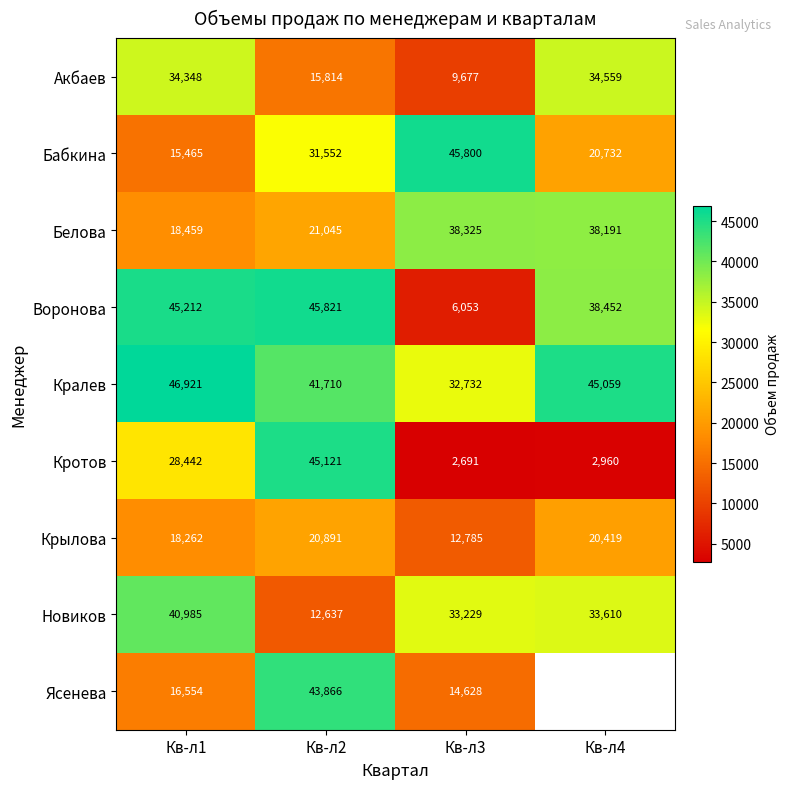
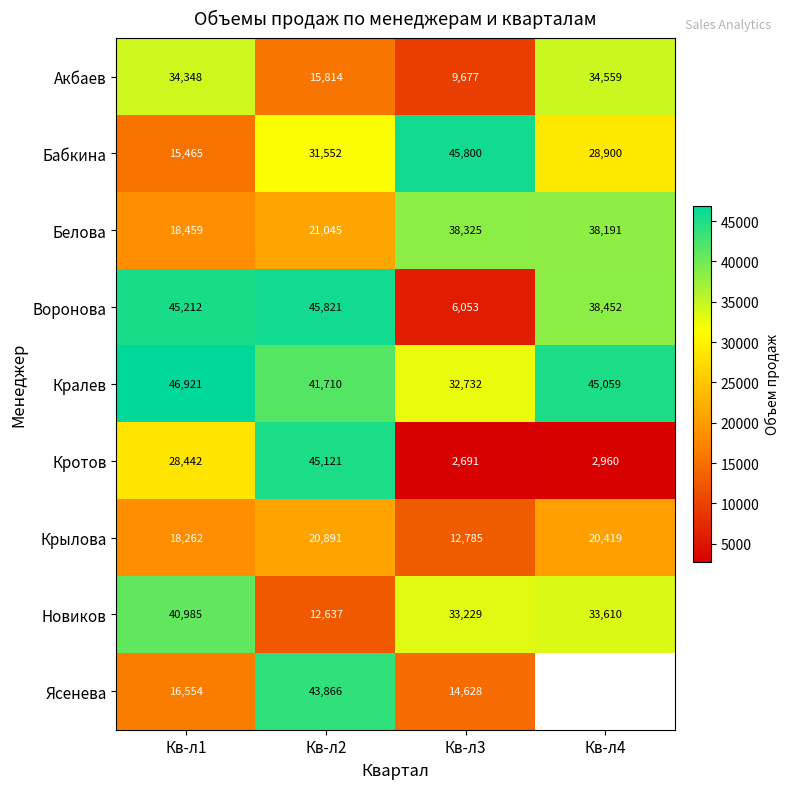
Бабкина, Кв-л4: 20,732 -> 28,900
